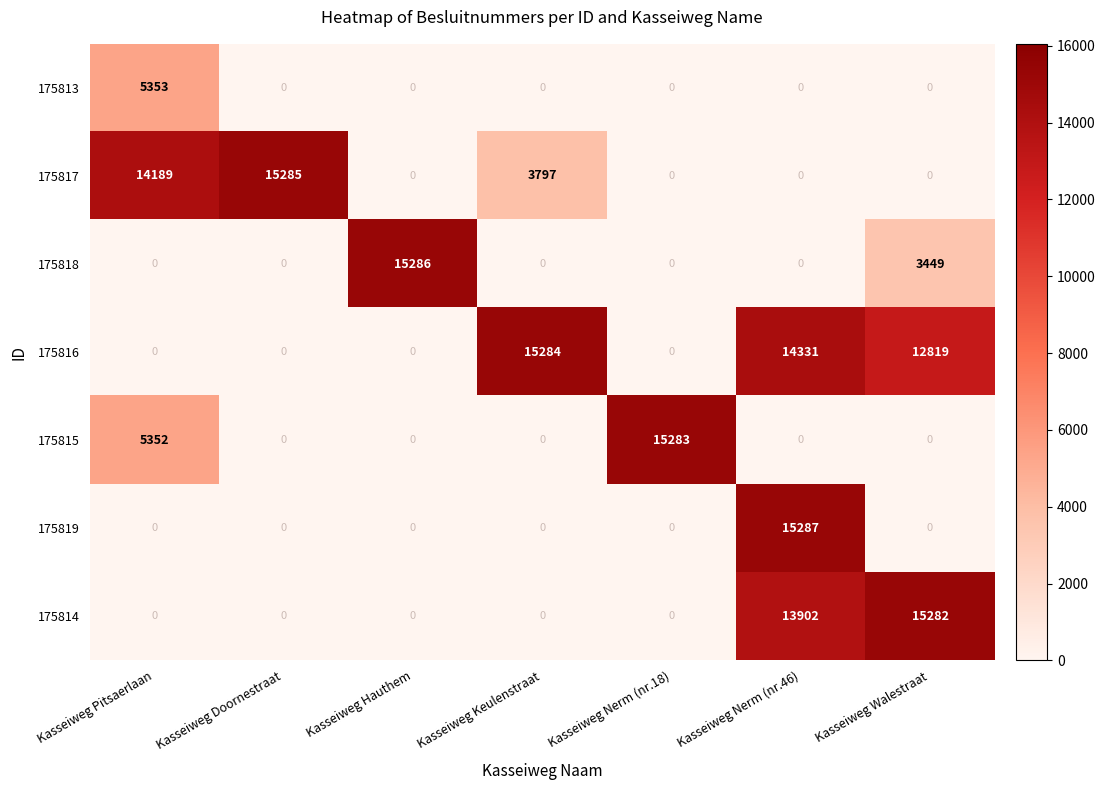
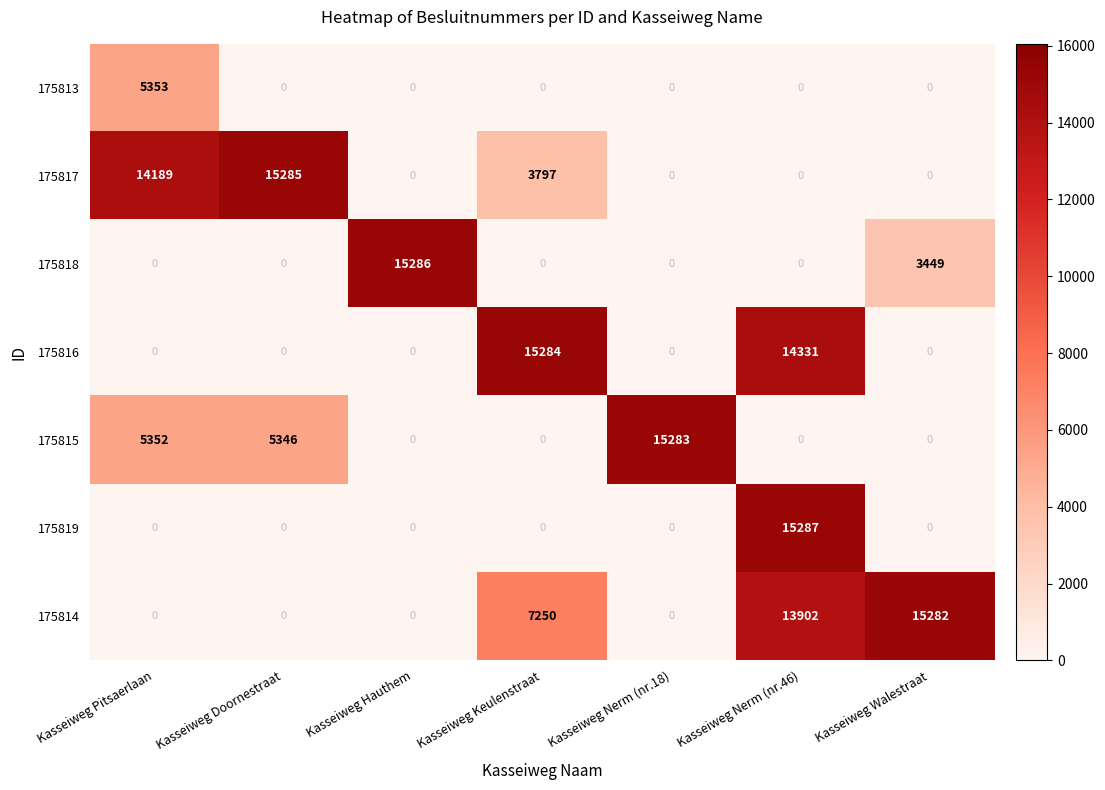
175816, Kasseiweg Walestraat: 12819 -> 0
175815, Kasseiweg Doornestraat: 0 -> 5346
175814, Kasseiweg Keulenstraat: 0 -> 7250
